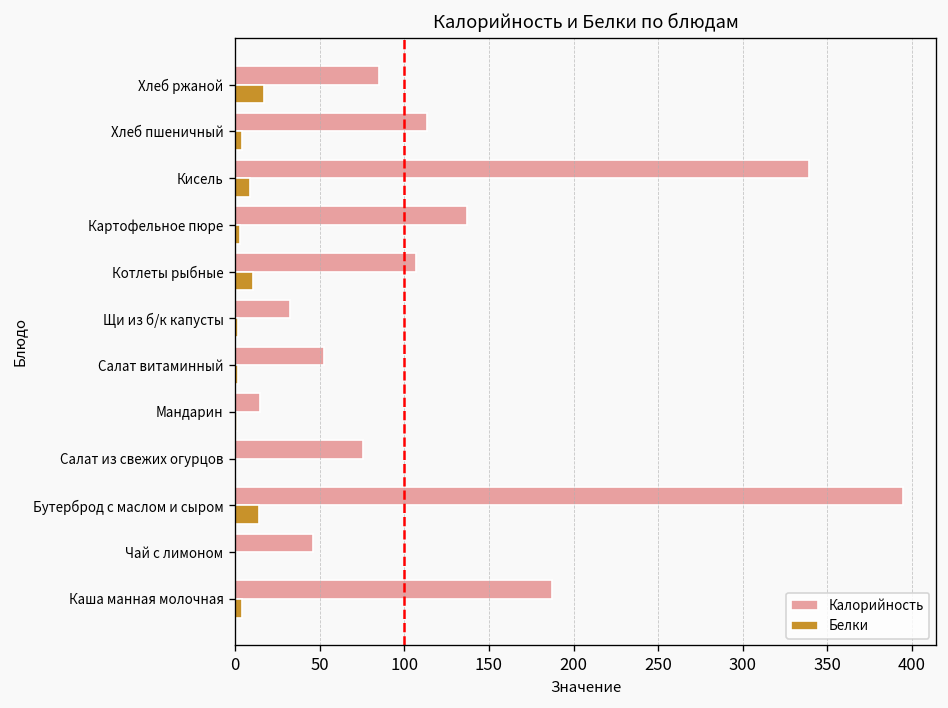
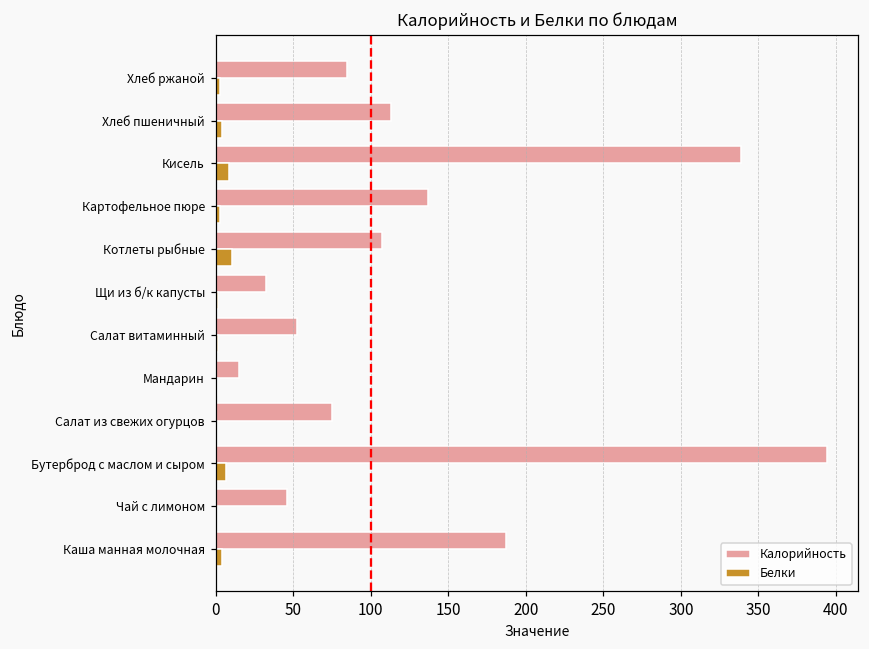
Белки, Хлеб ржаной: 17 -> 3
Белки, Бутерброд с маслом и сыром: 14 -> 7
